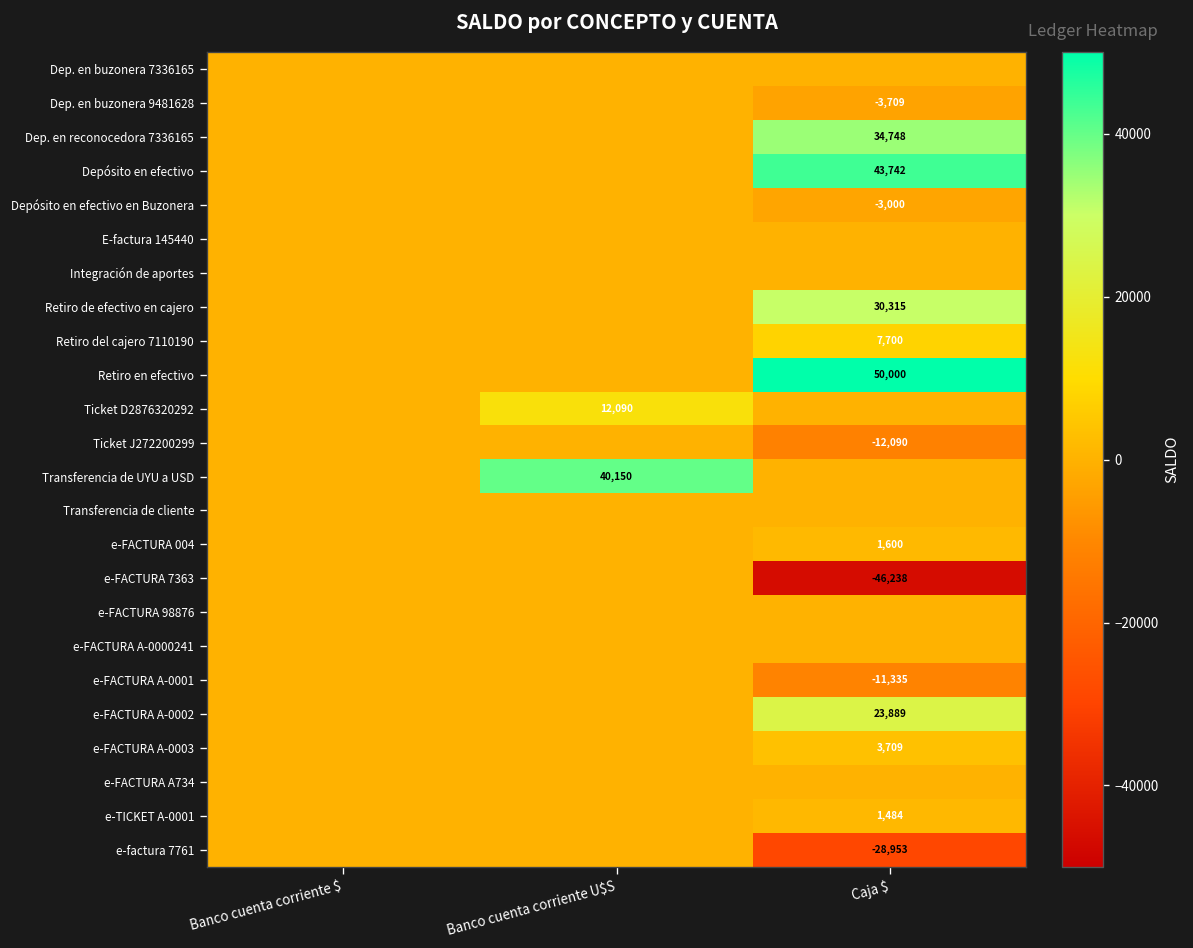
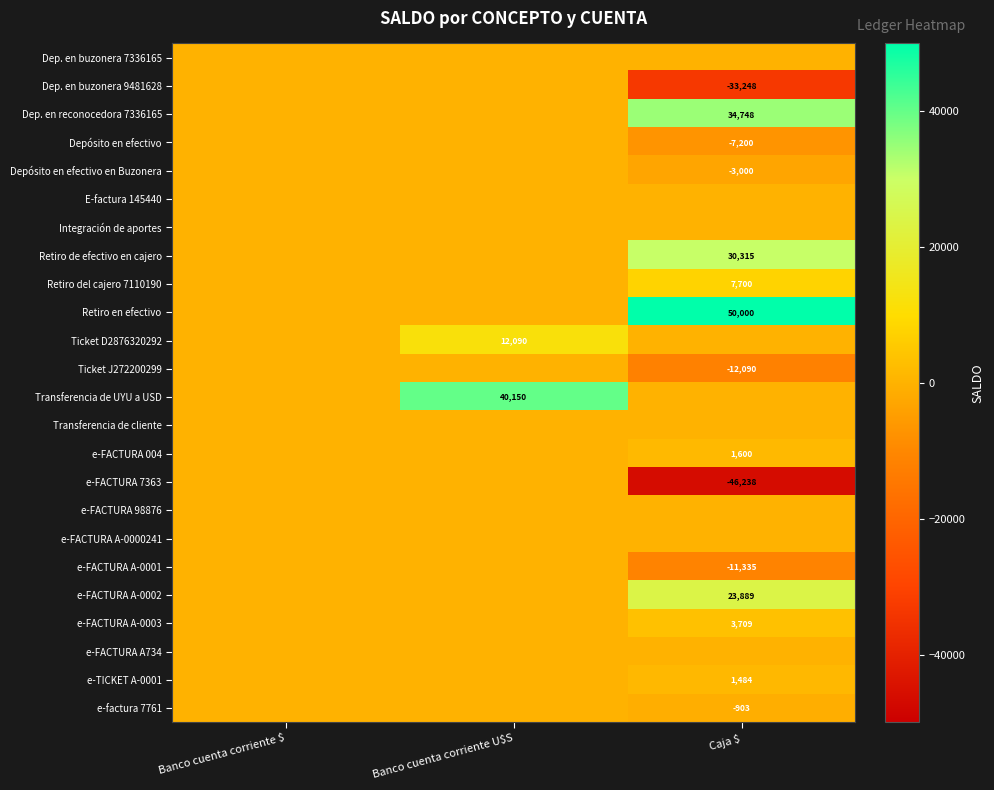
Dep. en buzonera 9481628, Caja $: -3,709 -> -33,248
Depósito en efectivo, Caja $: 43,742 -> -7,200
e-factura 7761, Caja $: -28,953 -> -903
